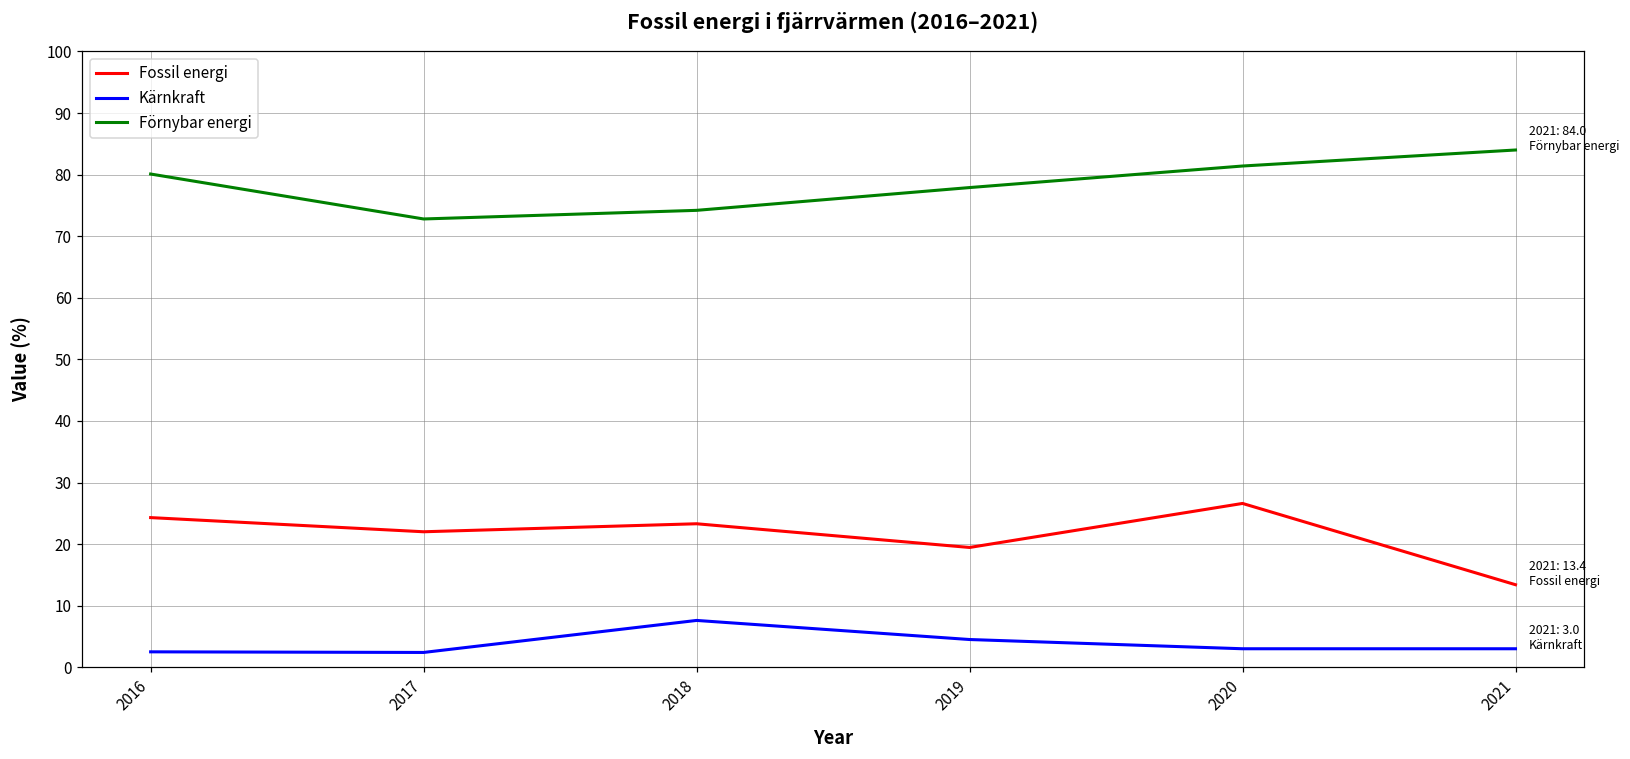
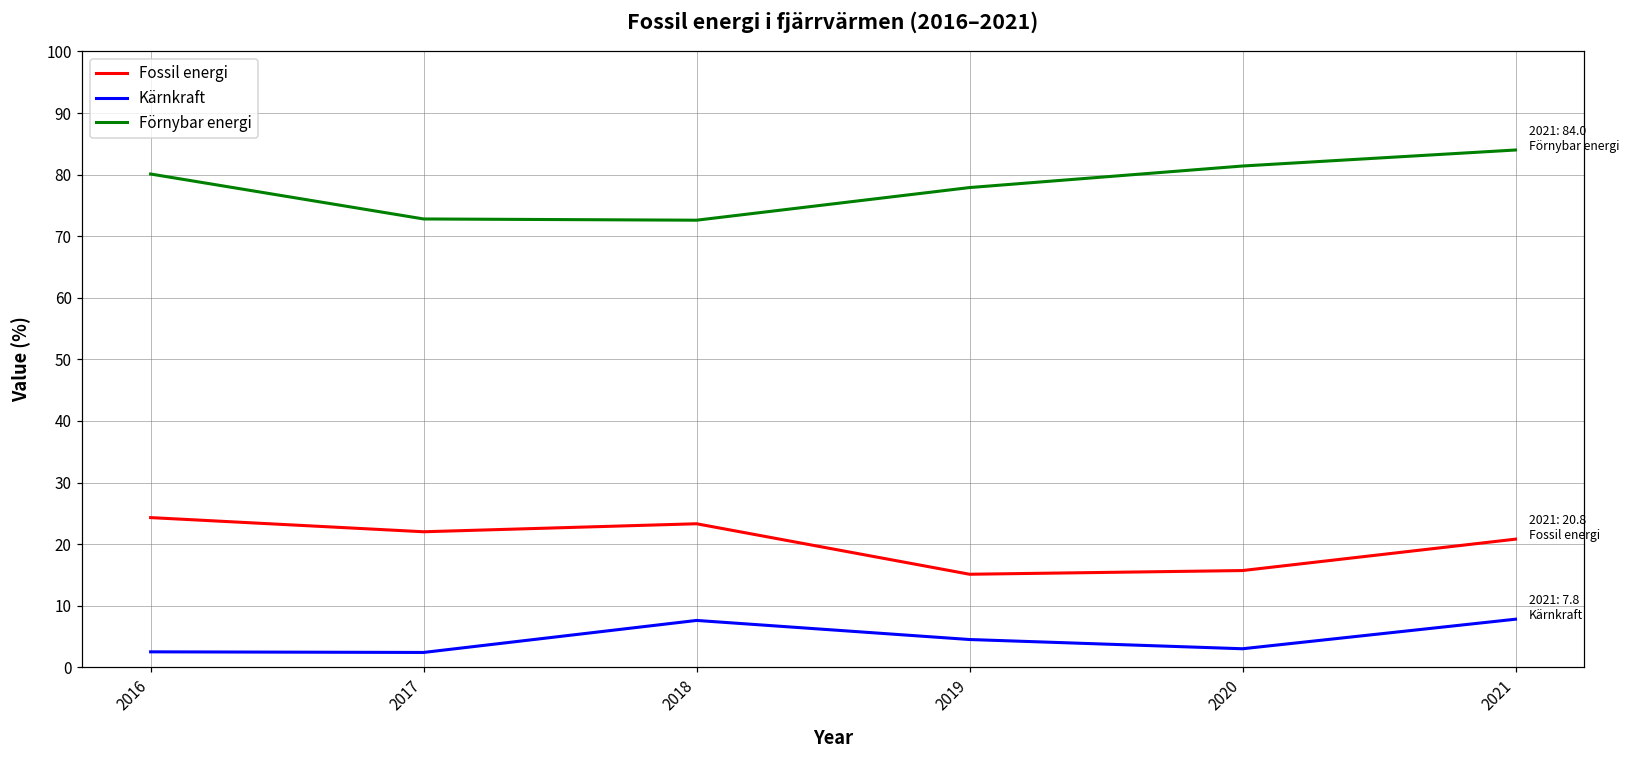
Förnybar energi, 2018: 74 -> 73
Fossil energi, 2019: 19 -> 15
Fossil energi, 2020: 27 -> 16
Fossil energi, 2021: 13.4 -> 20.8
Kärnkraft, 2021: 3.0 -> 7.8
